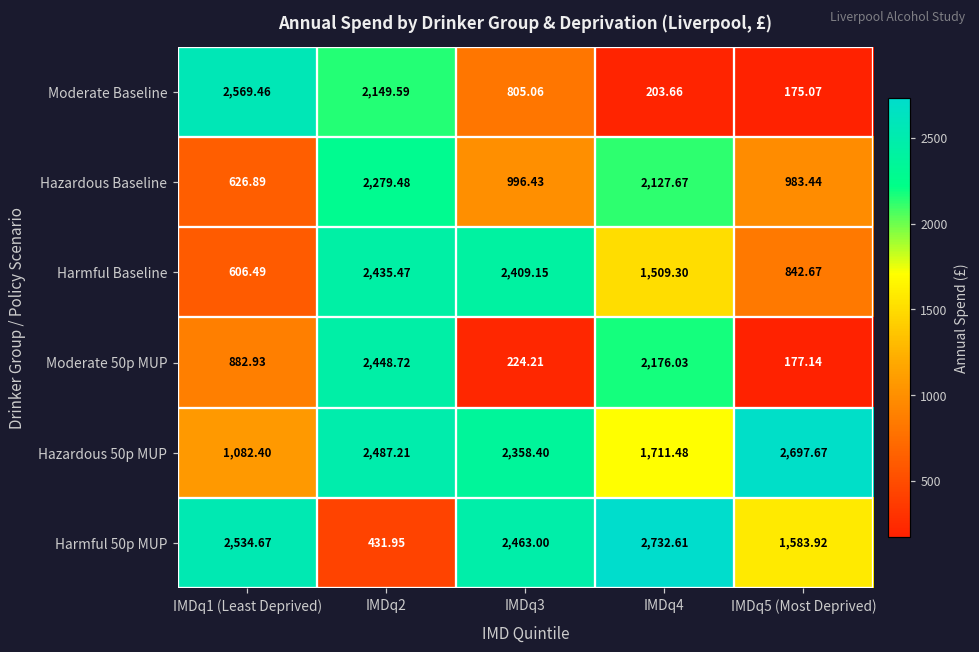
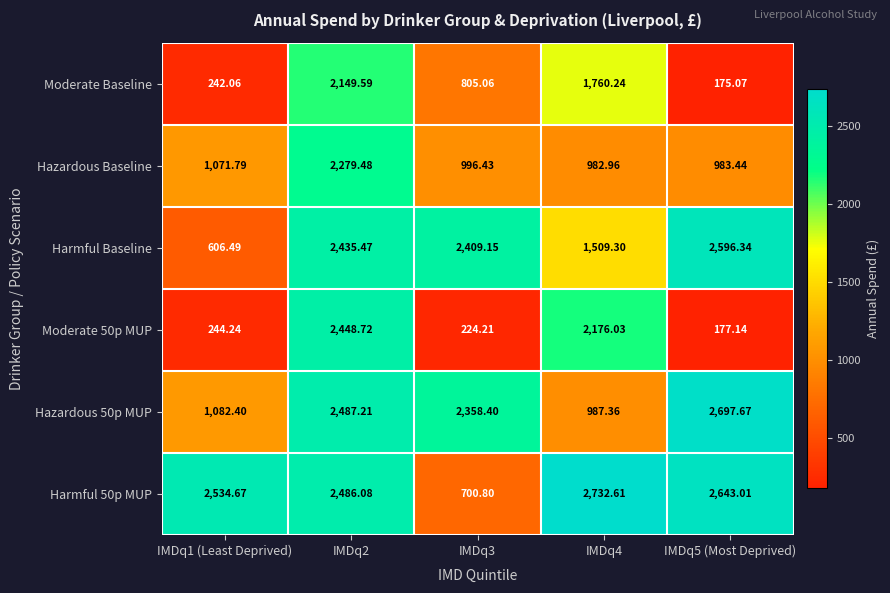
Moderate Baseline, IMDq1 (Least Deprived): 2,569.46 -> 242.06
Moderate Baseline, IMDq4: 203.66 -> 1,760.24
Hazardous Baseline, IMDq1 (Least Deprived): 626.89 -> 1,071.79
Hazardous Baseline, IMDq4: 2,127.67 -> 982.96
Harmful Baseline, IMDq5 (Most Deprived): 842.67 -> 2,596.34
Moderate 50p MUP, IMDq1 (Least Deprived): 882.93 -> 244.24
Hazardous 50p MUP, IMDq4: 1,711.48 -> 987.36
Harmful 50p MUP, IMDq2: 431.95 -> 2,486.08
Harmful 50p MUP, IMDq3: 2,463.00 -> 700.80
Harmful 50p MUP, IMDq5 (Most Deprived): 1,583.92 -> 2,643.01
